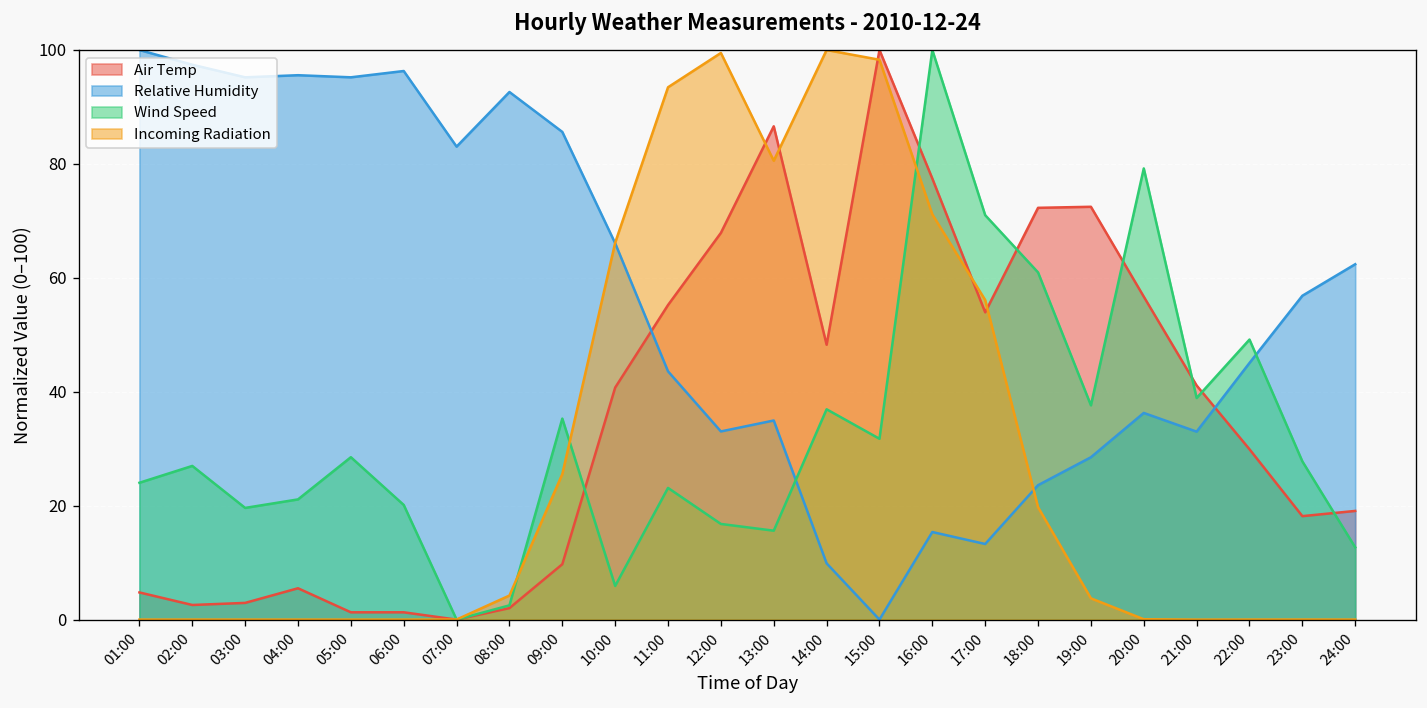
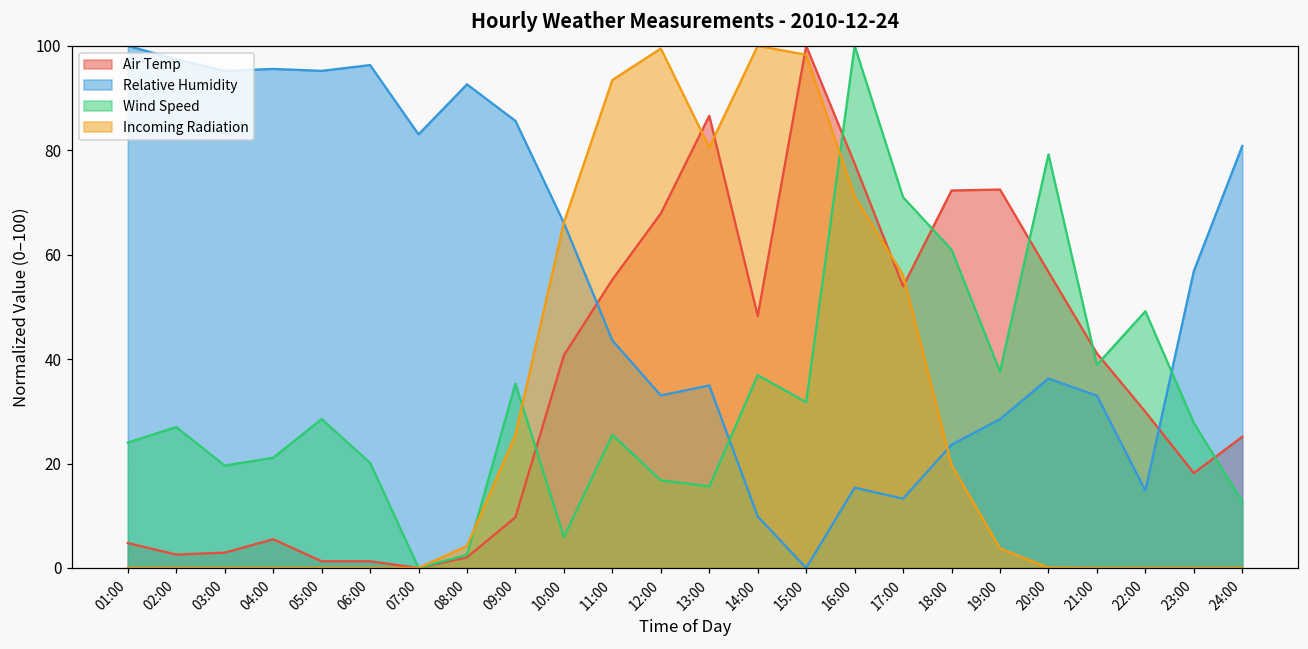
Wind Speed, 11:00: 23 -> 25
Relative Humidity, 22:00: 45 -> 15
Air Temp, 24:00: 19 -> 25
Relative Humidity, 24:00: 62 -> 81
